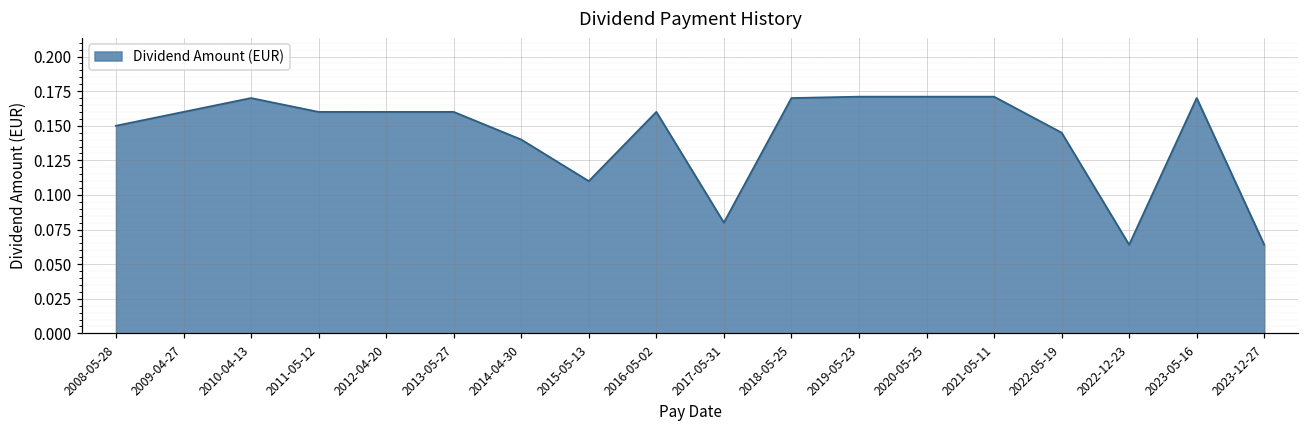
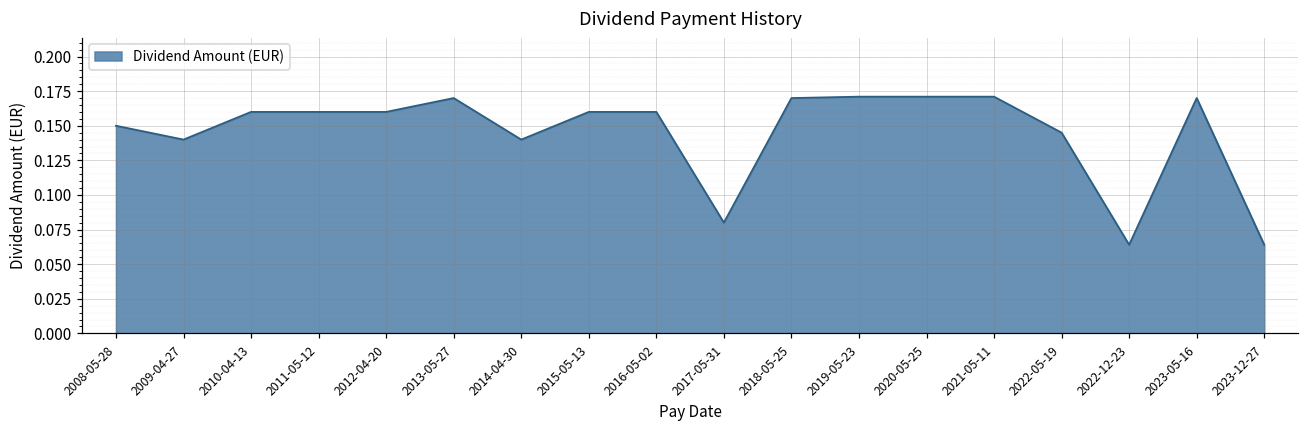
2009-04-27: 0.16 -> 0.14
2010-04-13: 0.17 -> 0.16
2013-05-27: 0.16 -> 0.17
2015-05-13: 0.11 -> 0.16
